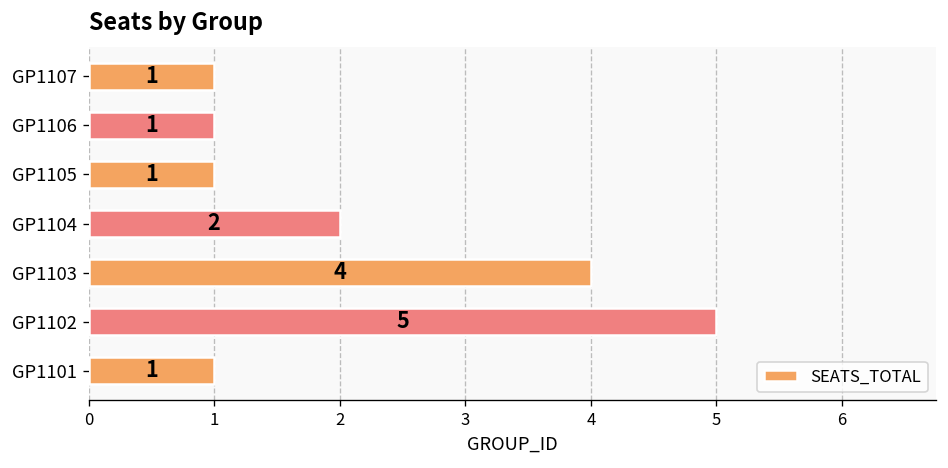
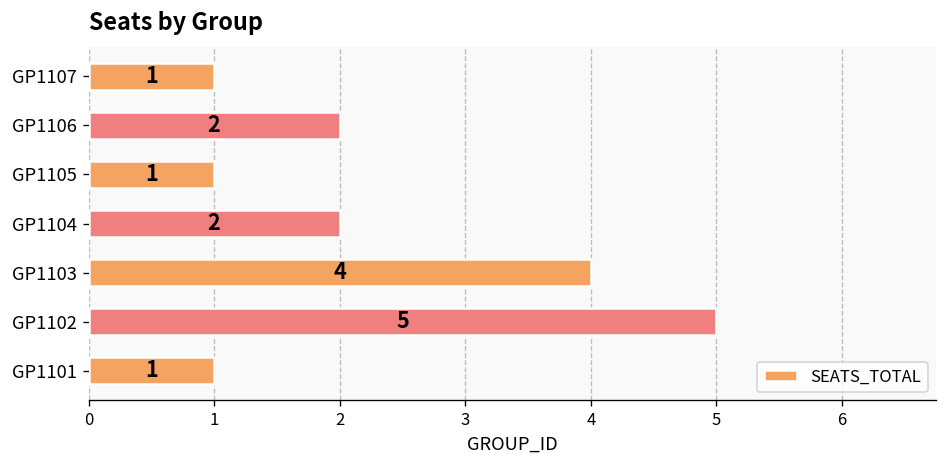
GP1106: 1 -> 2
